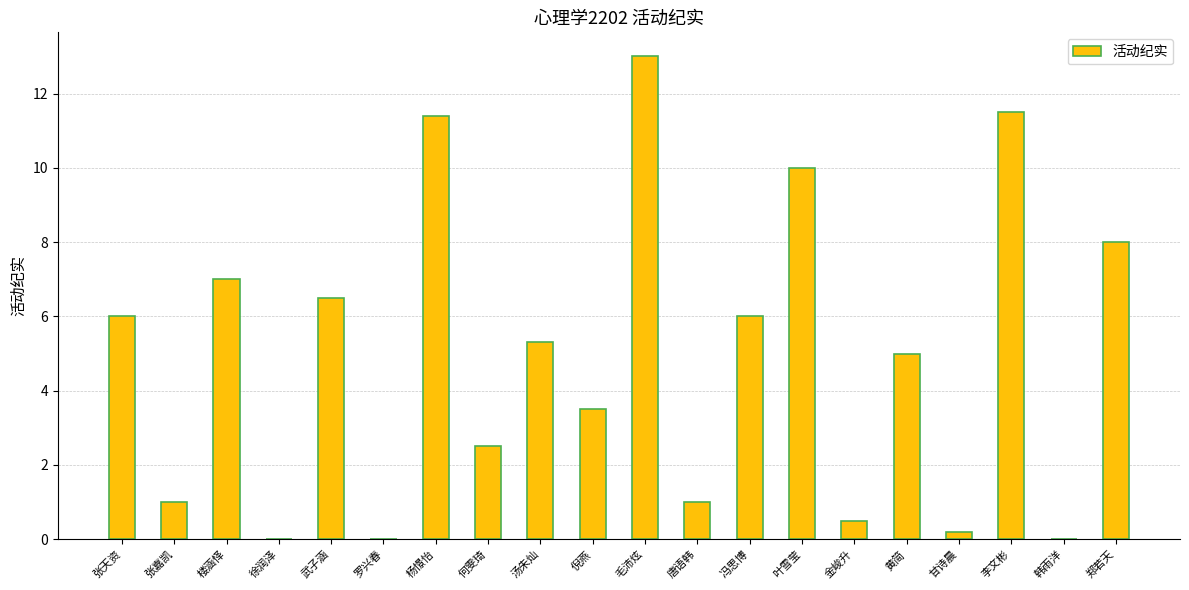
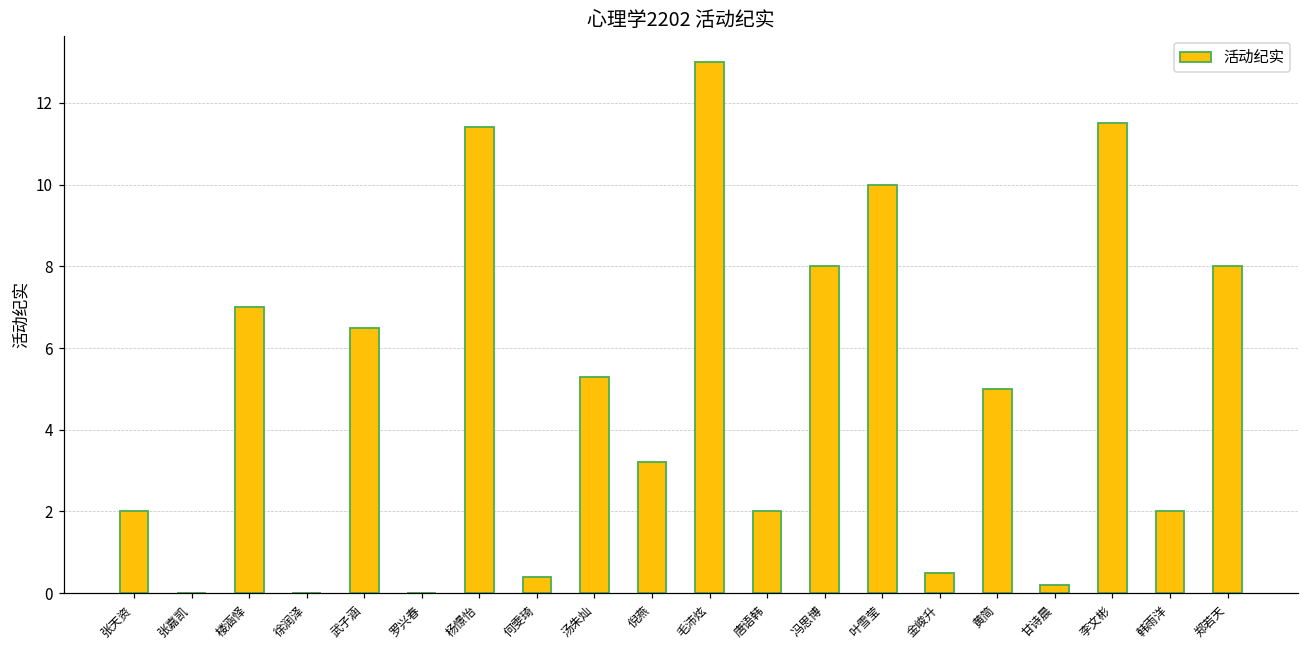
张天资: 6 -> 2
张嘉凯: 1 -> 0
何雯琦: 2.5 -> 0.4
倪燕: 3.5 -> 3.2
唐语韩: 1 -> 2
冯思博: 6 -> 8
韩雨洋: 0 -> 2
